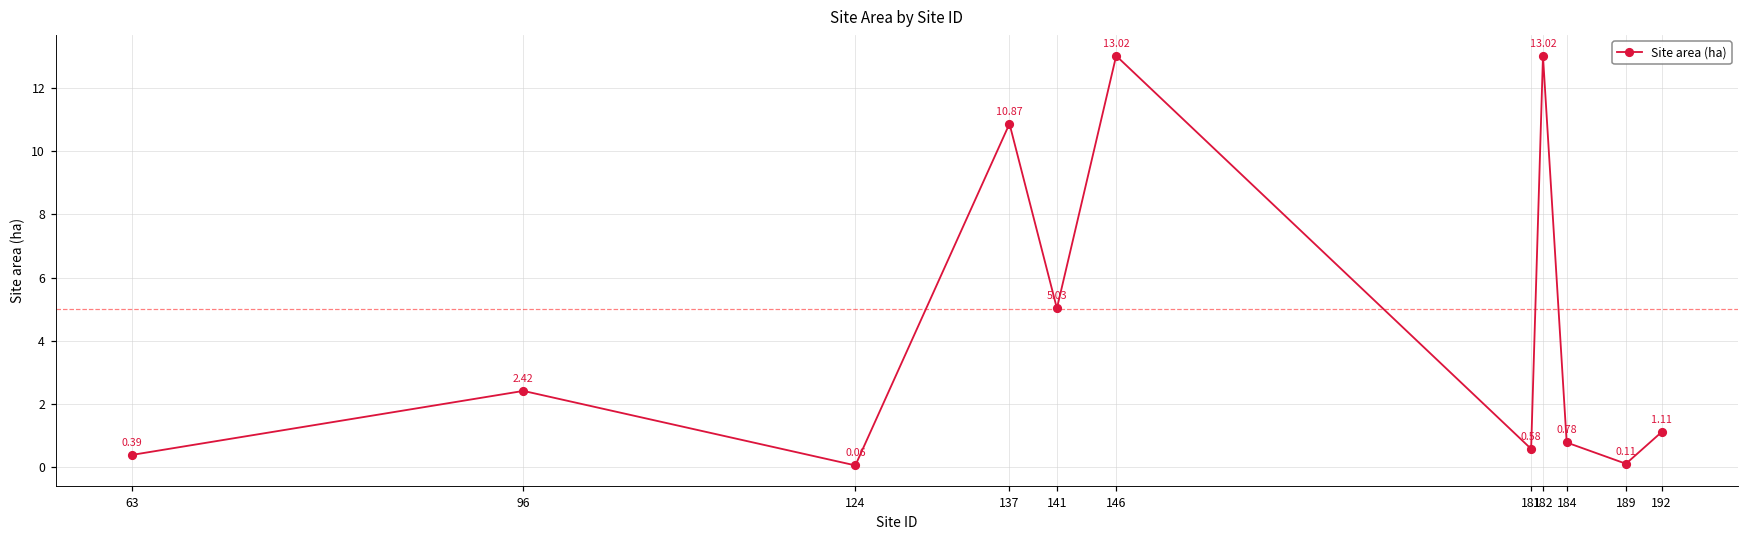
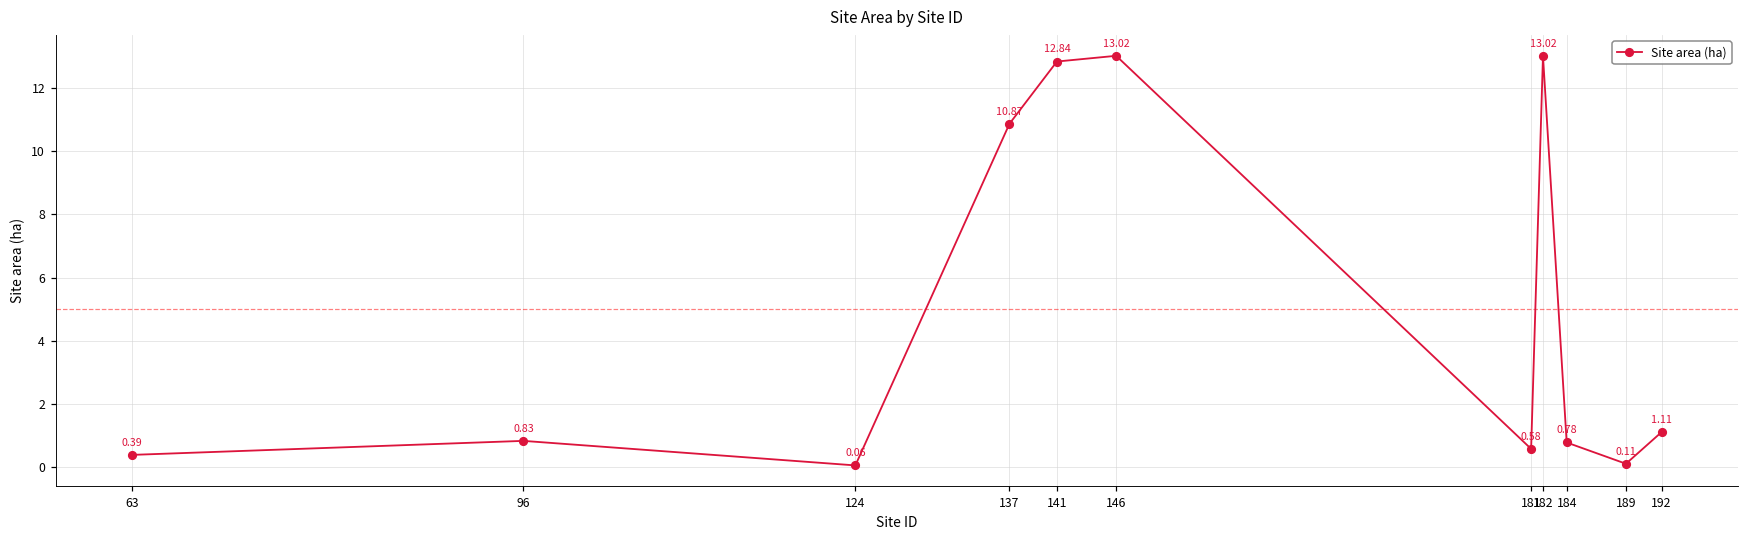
96: 2.42 -> 0.83
141: 5.03 -> 12.84
